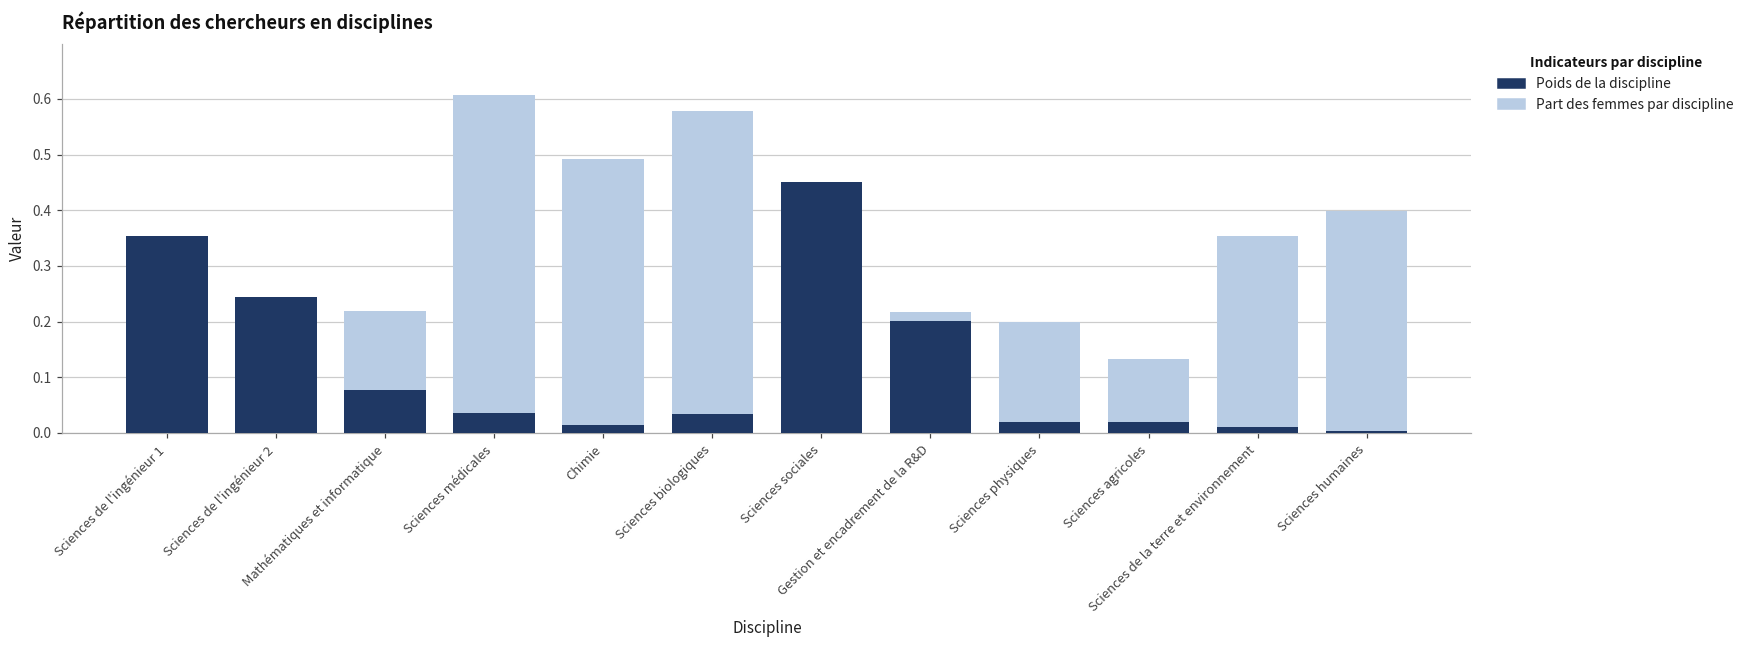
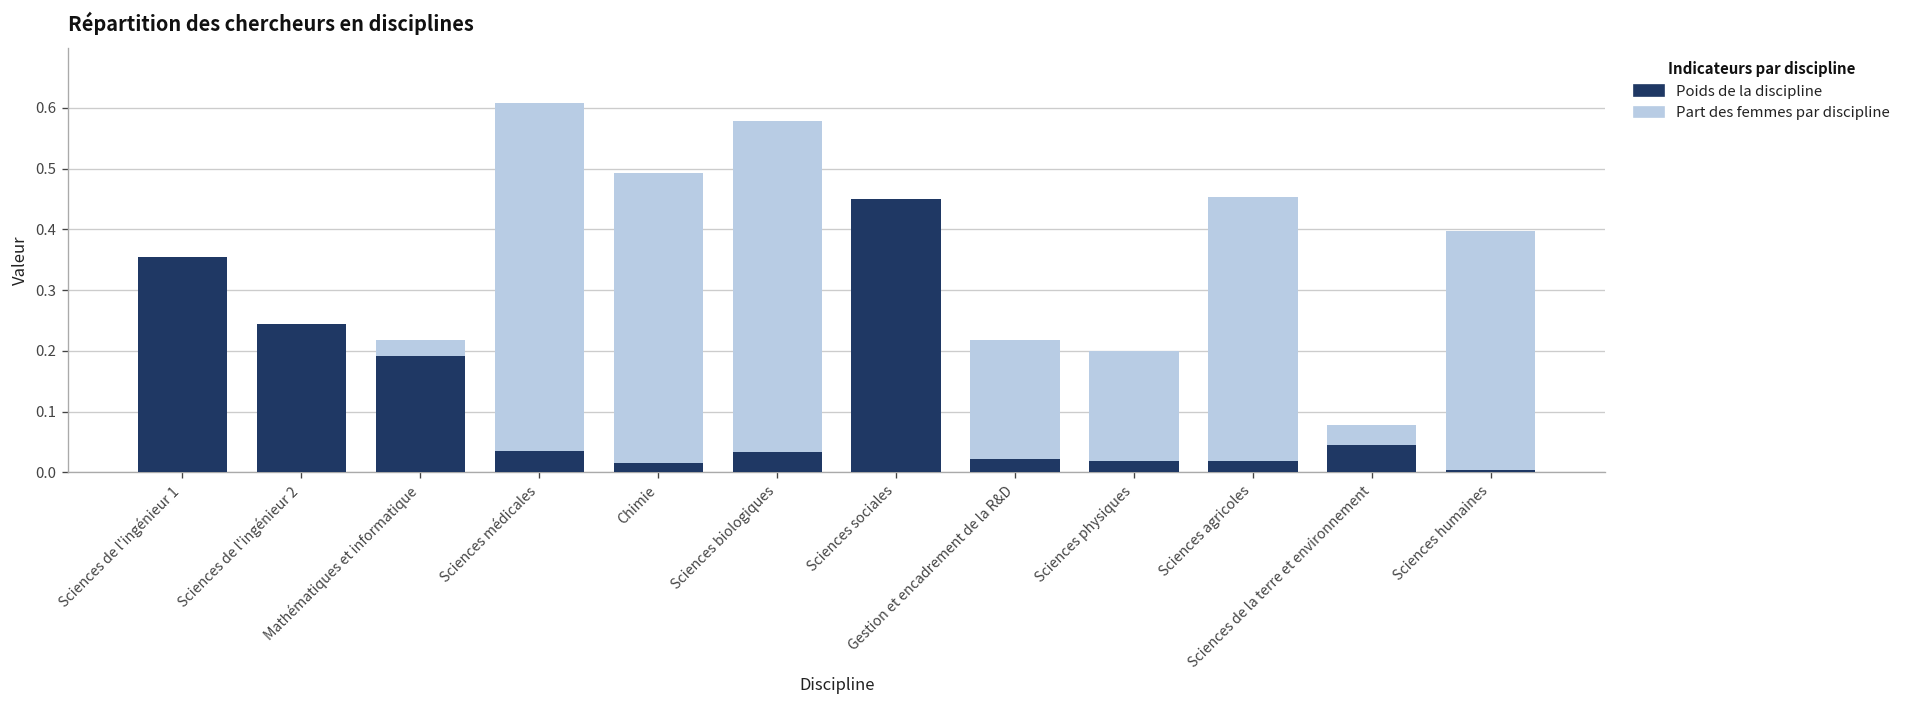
Poids de la discipline, Mathématiques et informatique: 0.08 -> 0.19
Poids de la discipline, Gestion et encadrement de la R&D: 0.20 -> 0.02
Part des femmes par discipline, Sciences agricoles: 0.13 -> 0.45
Part des femmes par discipline, Sciences de la terre et environnement: 0.35 -> 0.08
Poids de la discipline, Sciences de la terre et environnement: 0.01 -> 0.05
